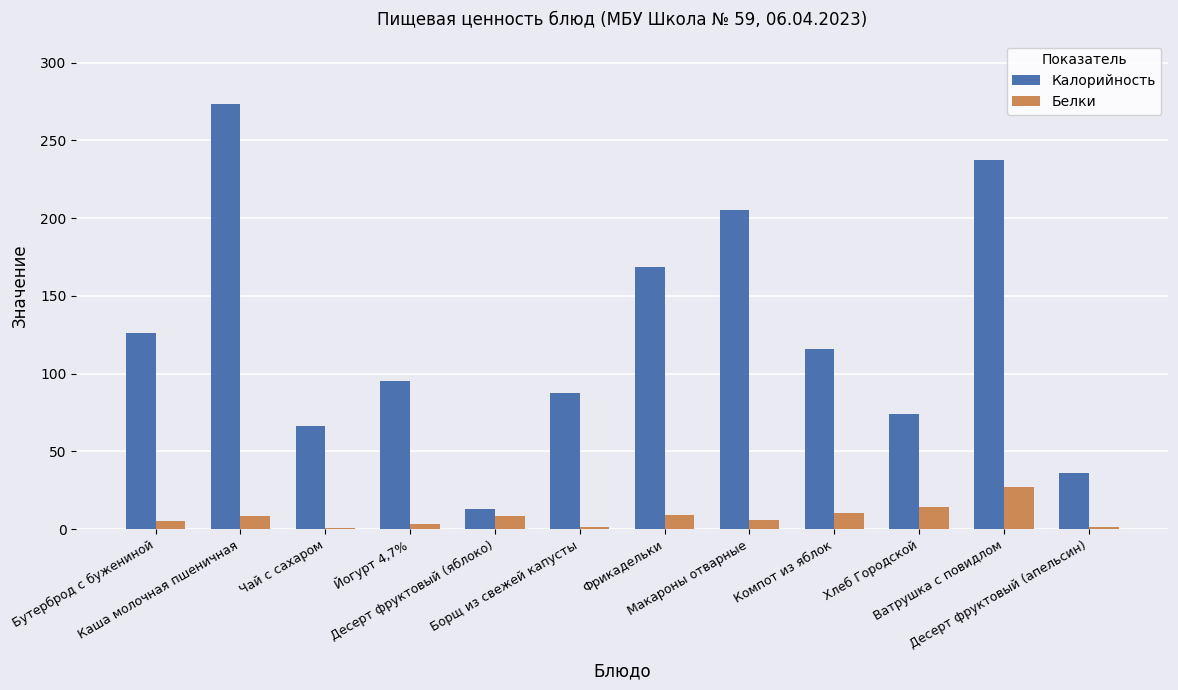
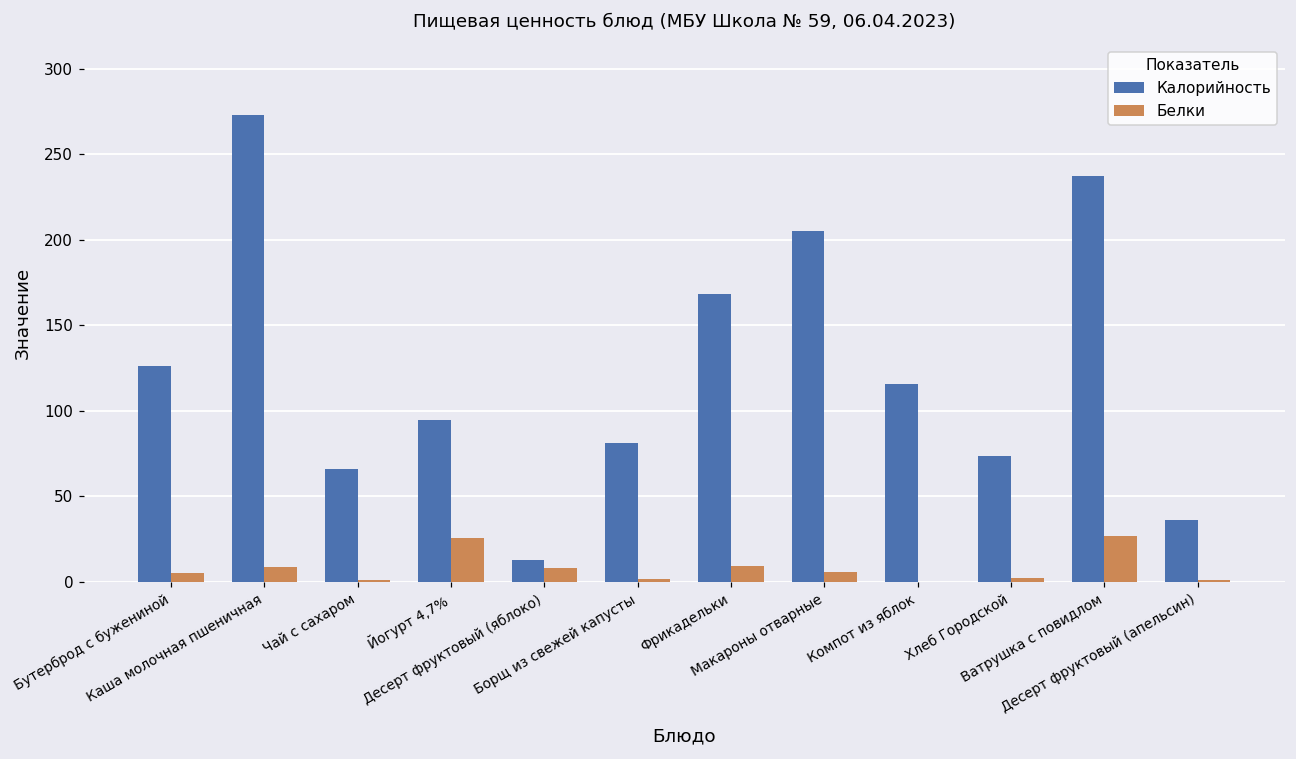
Белки, Йогурт 4,7%: 4 -> 26
Калорийность, Борщ из свежей капусты: 87 -> 81
Белки, Компот из яблок: 10 -> 0
Белки, Хлеб Городской: 14 -> 2
